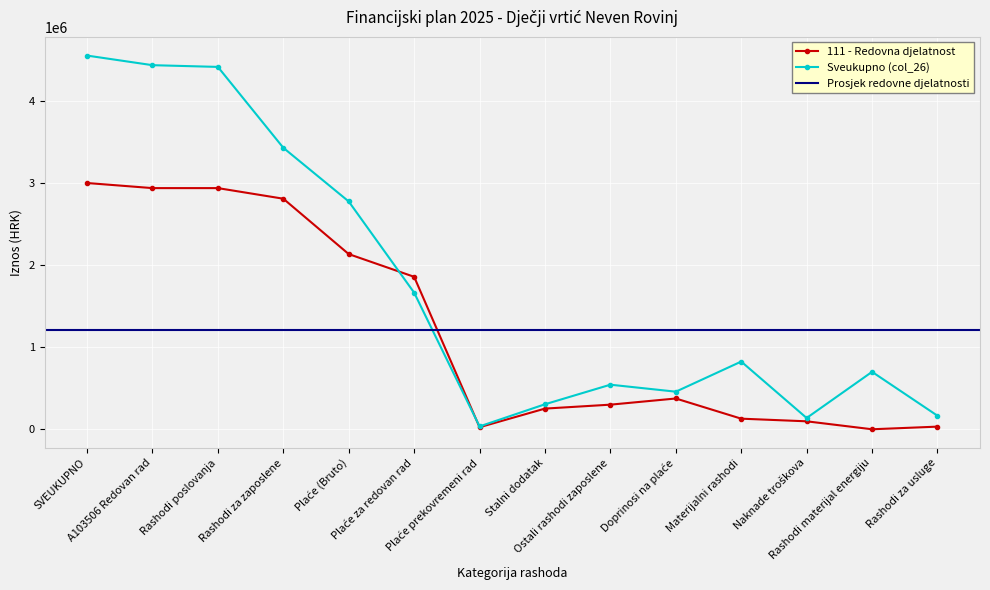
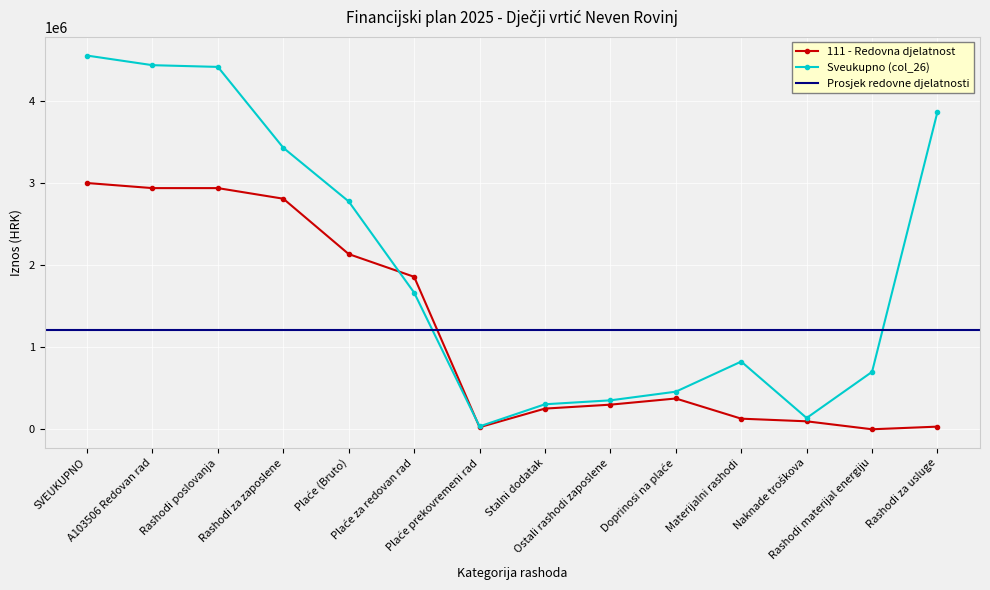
Sveukupno (col_26), Ostali rashodi zaposlene: 500000 -> 400000
Sveukupno (col_26), Rashodi za usluge: 200000 -> 3900000
